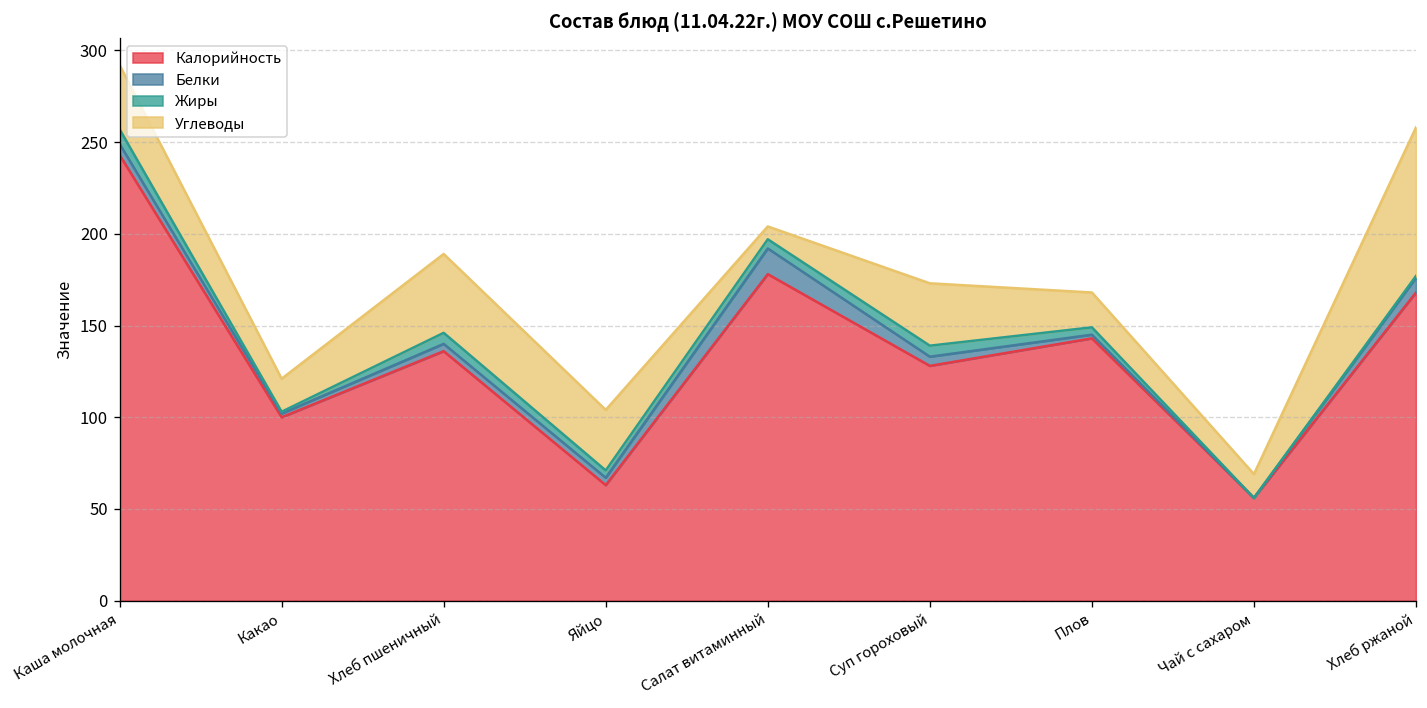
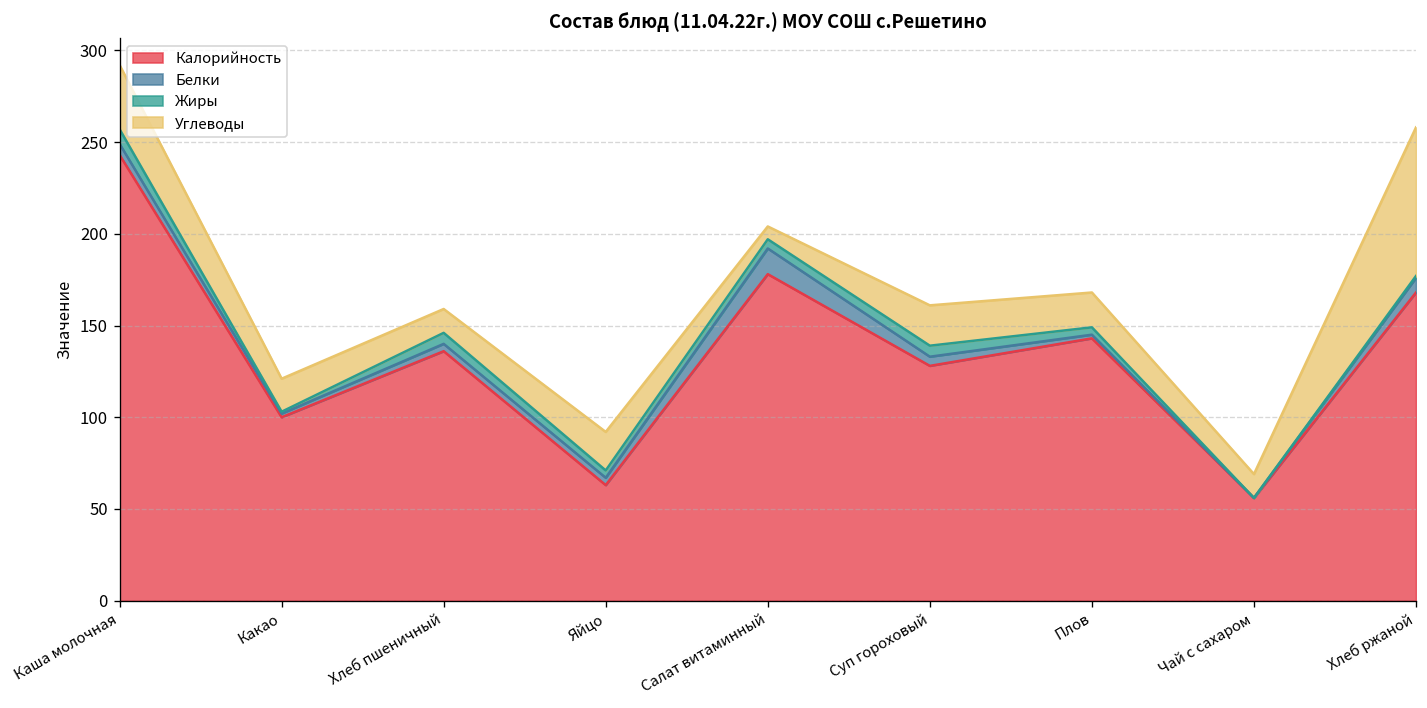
Углеводы, Хлеб пшеничный: 43 -> 13
Углеводы, Яйцо: 33 -> 21
Углеводы, Суп гороховый: 34 -> 22
